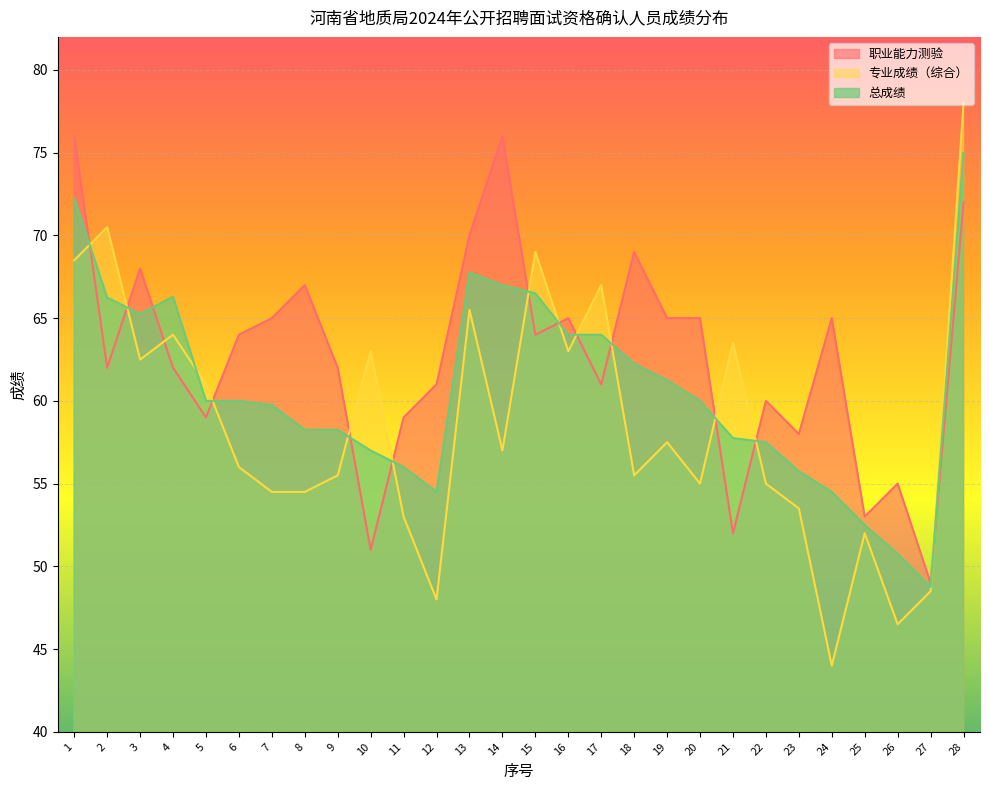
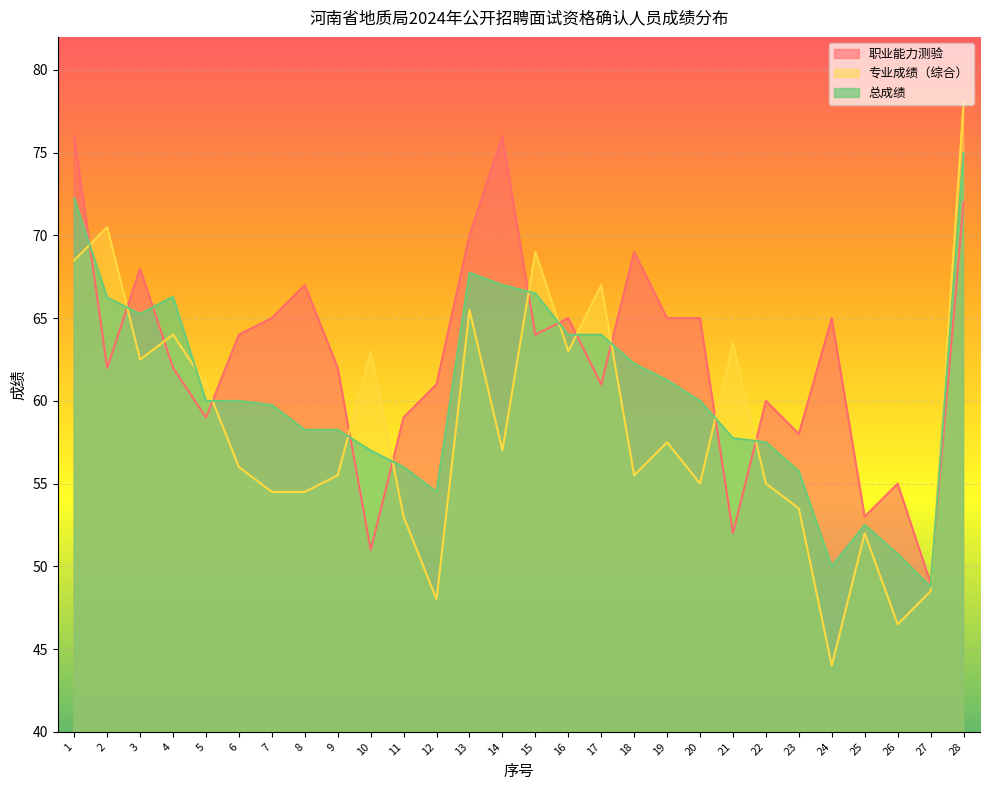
总成绩, 24: 54.5 -> 50.0
